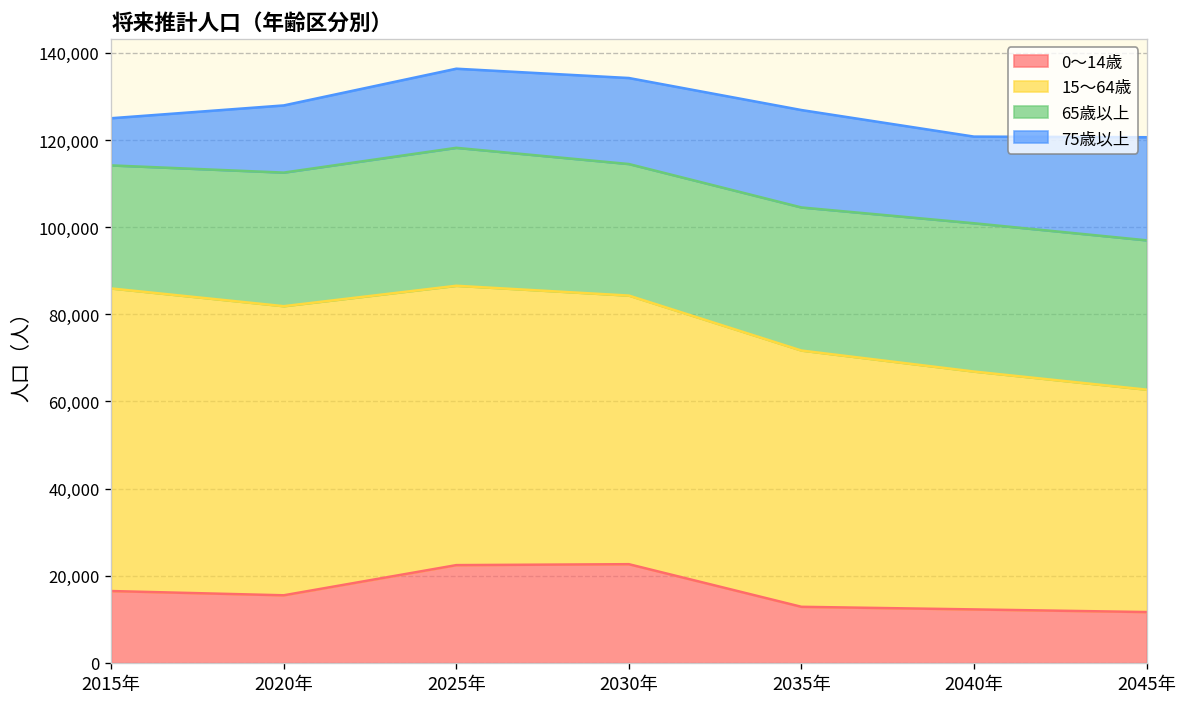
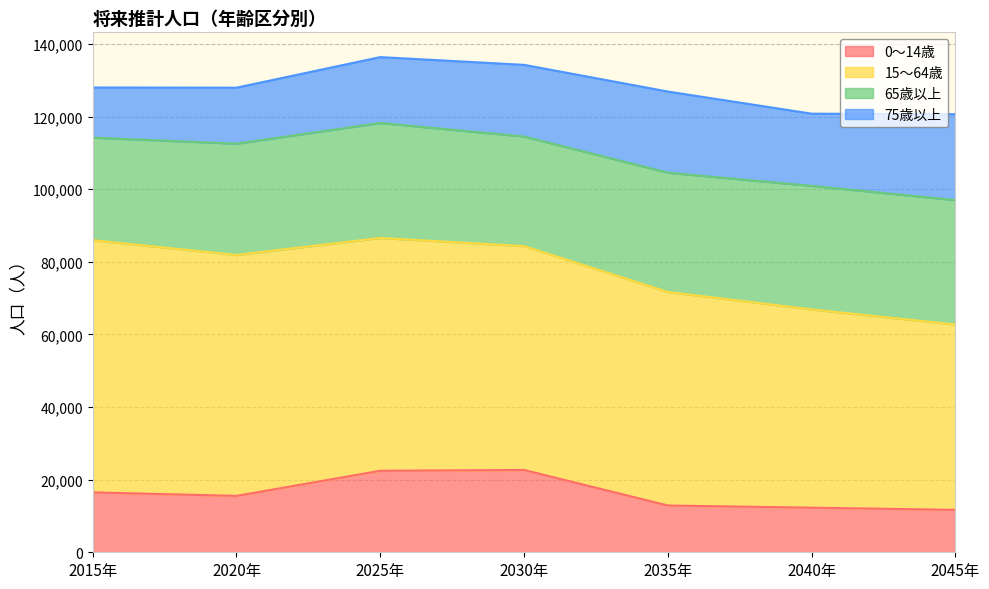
75歳以上, 2015年: 11,000 -> 14,000
